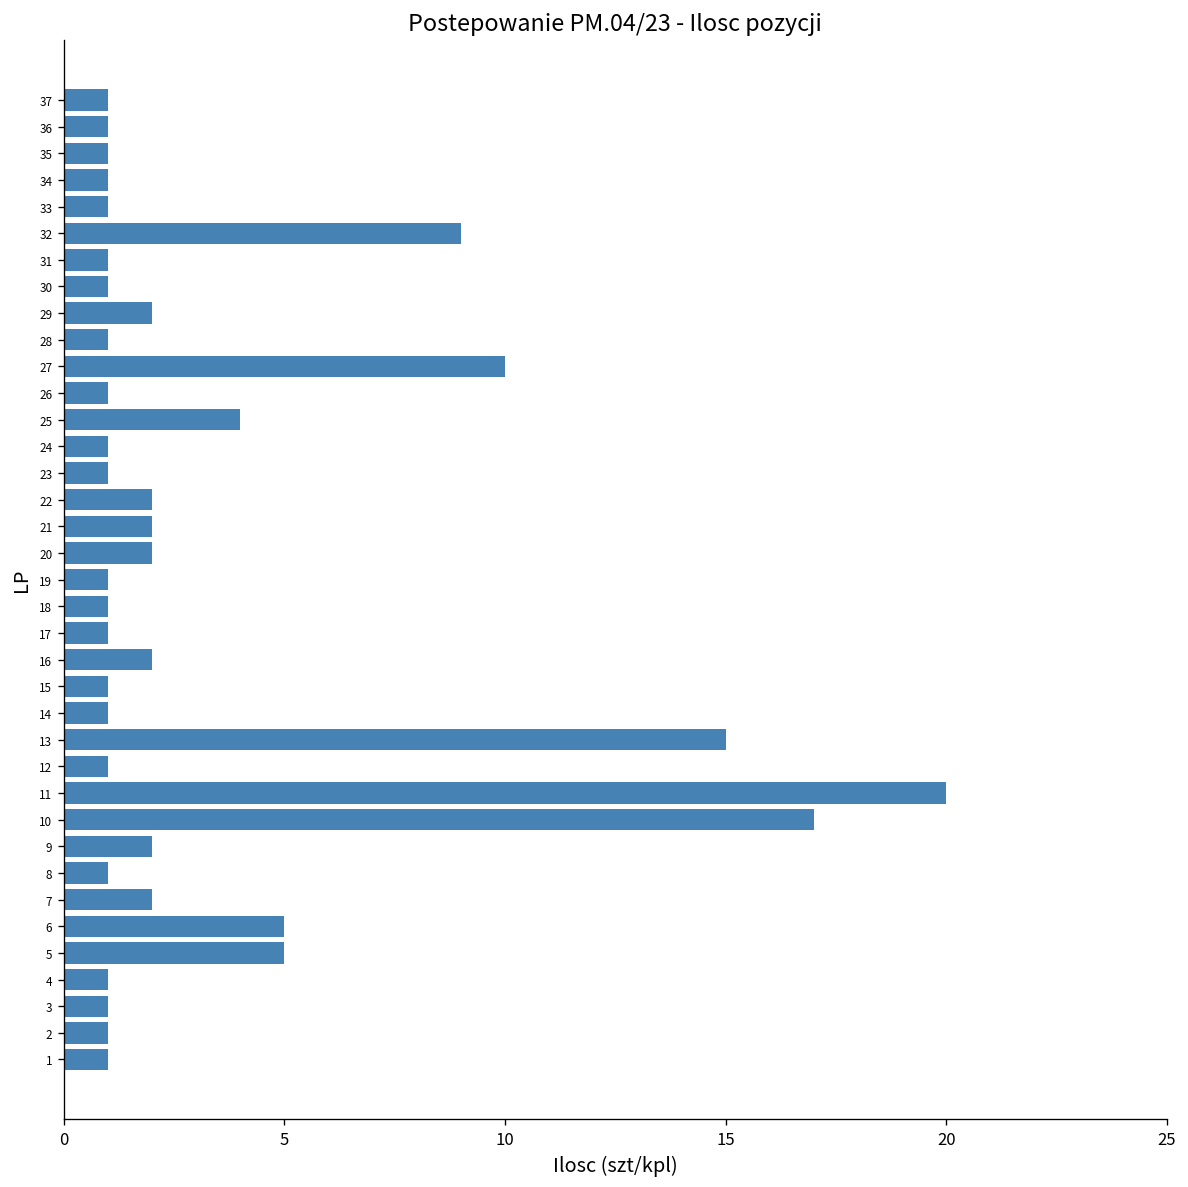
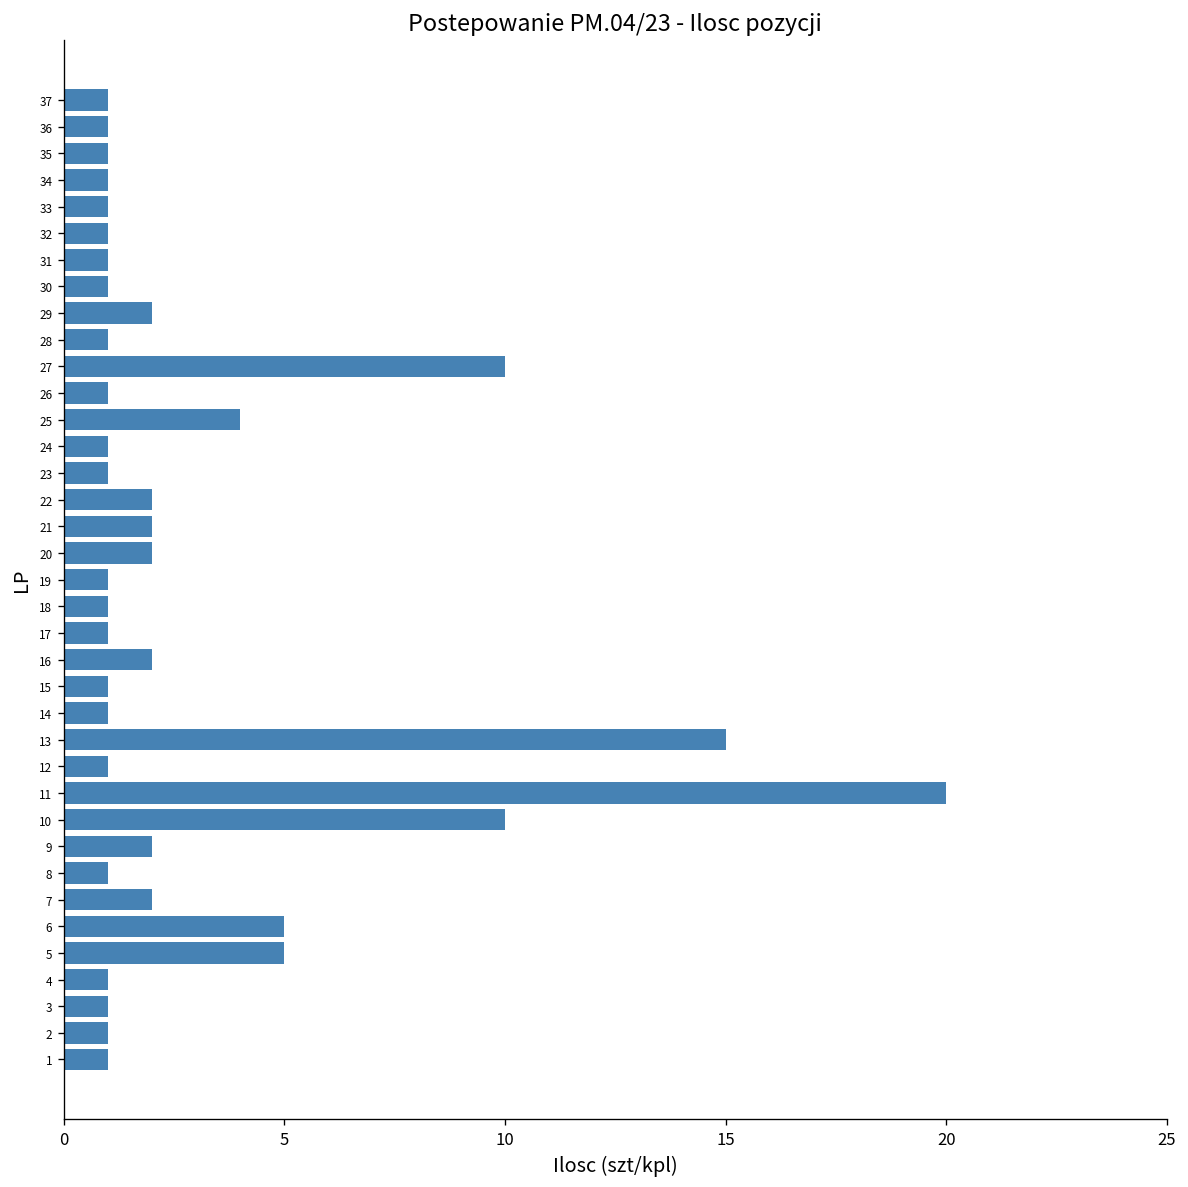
32: 9 -> 1
10: 17 -> 10
